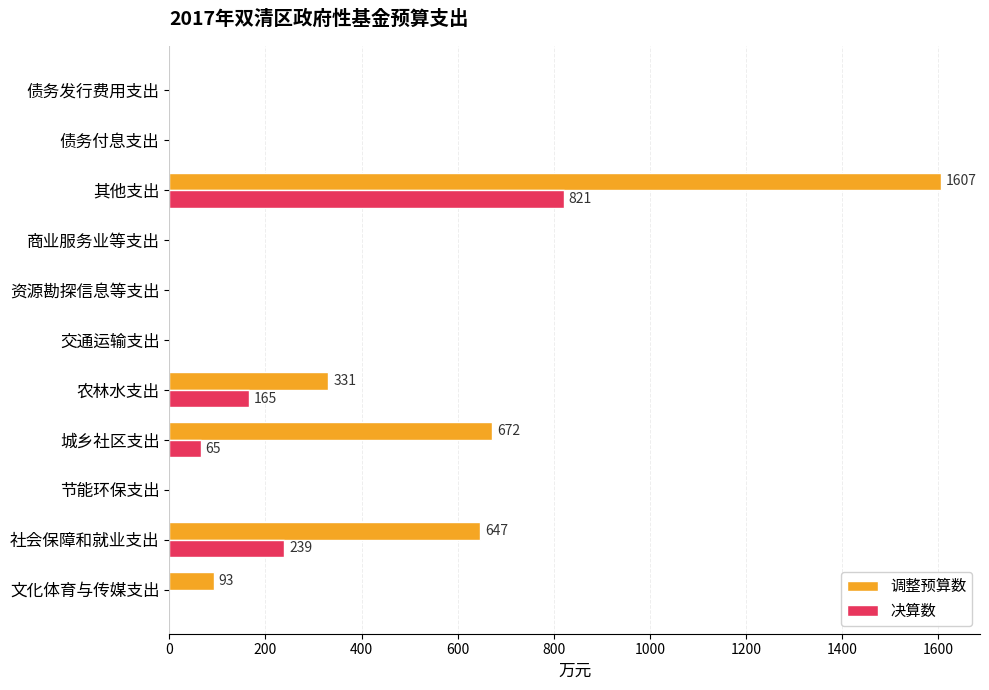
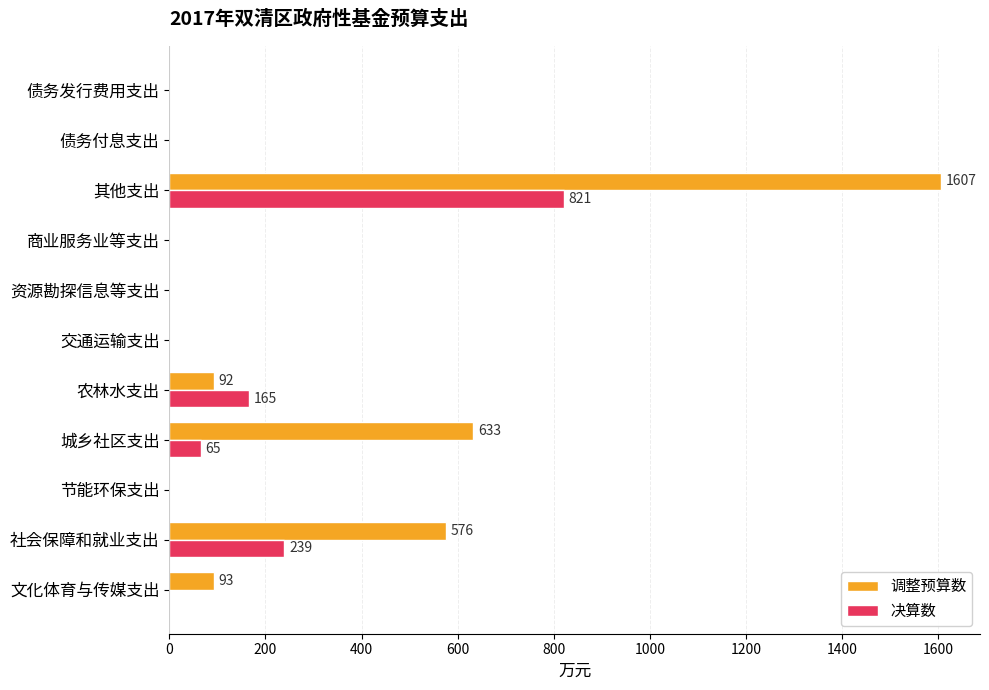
调整预算数, 农林水支出: 331 -> 92
调整预算数, 城乡社区支出: 672 -> 633
调整预算数, 社会保障和就业支出: 647 -> 576
